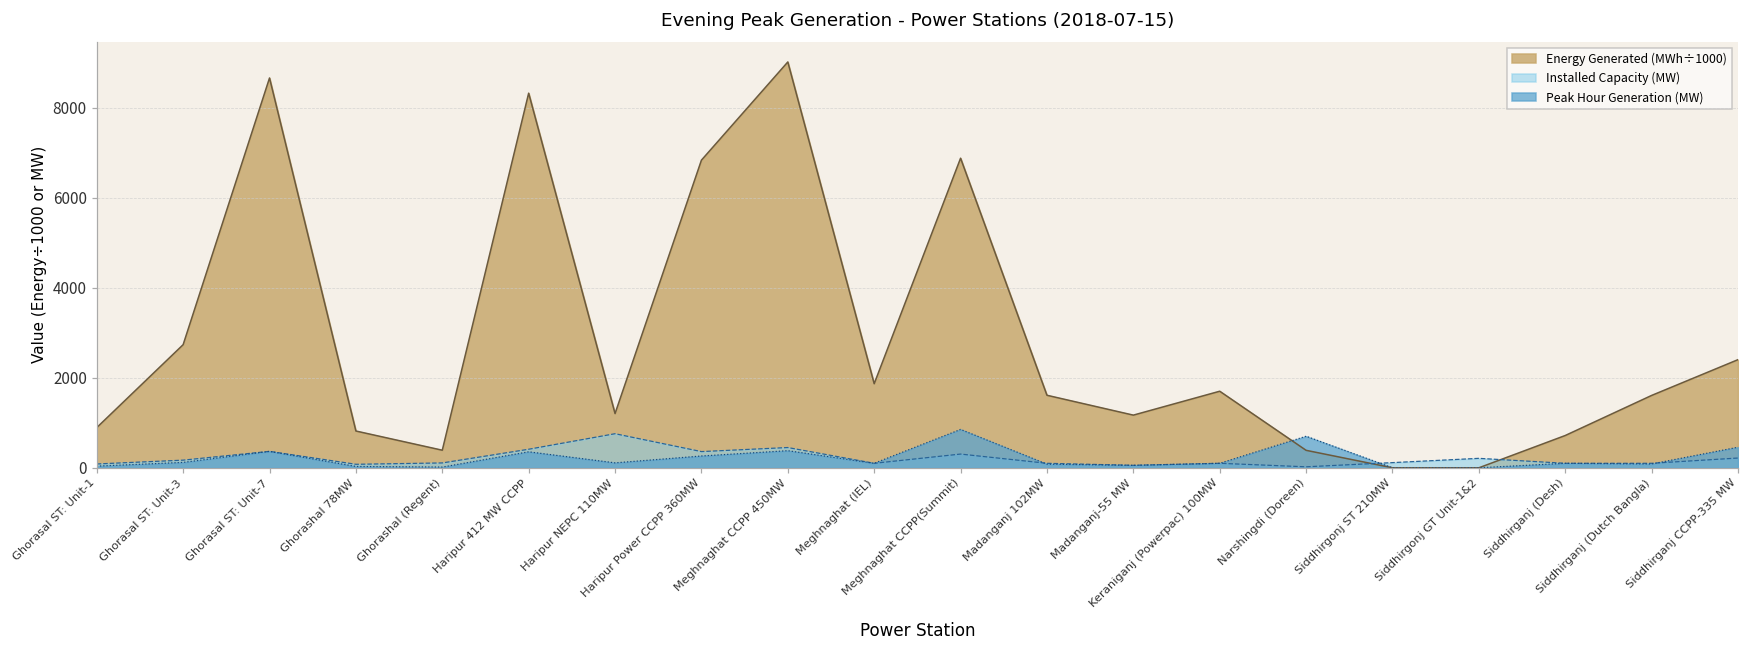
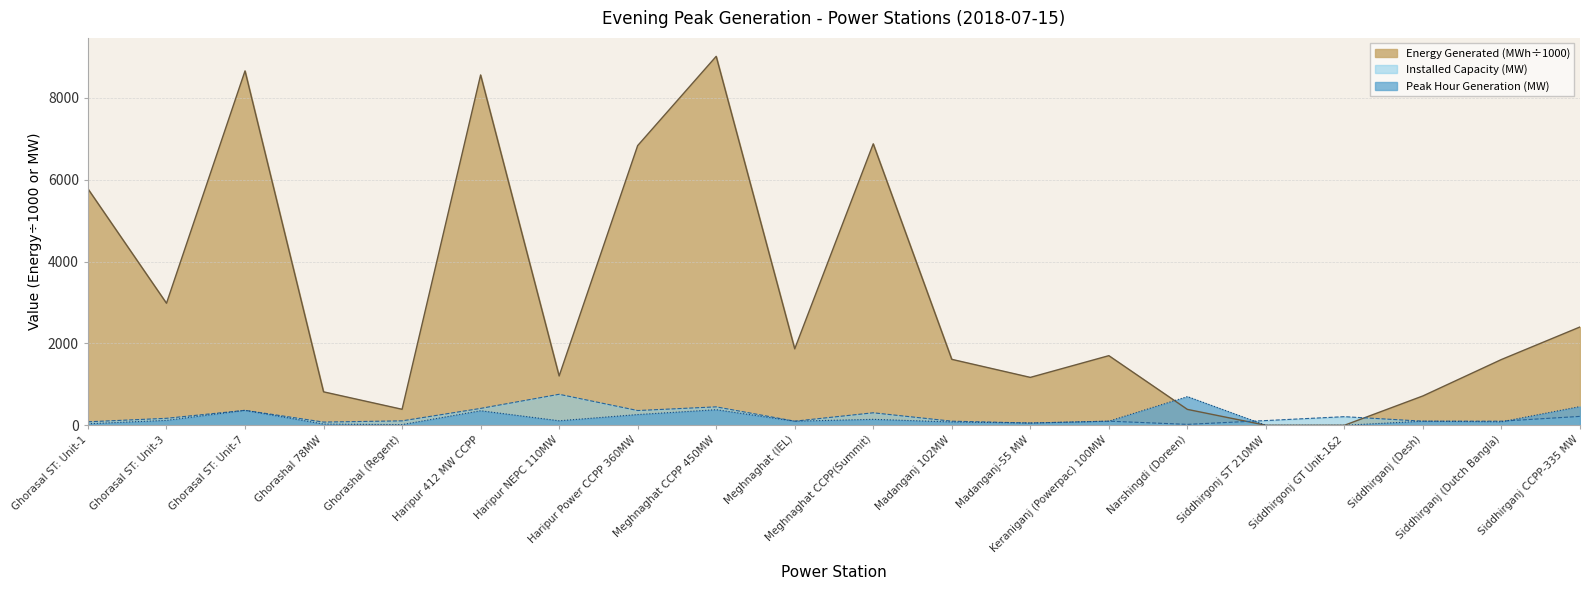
Energy Generated (MWh÷1000), Ghorasal ST: Unit-1: 900 -> 5800
Energy Generated (MWh÷1000), Ghorasal ST: Unit-3: 2700 -> 3000
Energy Generated (MWh÷1000), Haripur 412 MW CCPP: 8300 -> 8600
Peak Hour Generation (MW), Meghnaghat CCPP(Summit): 900 -> 100
